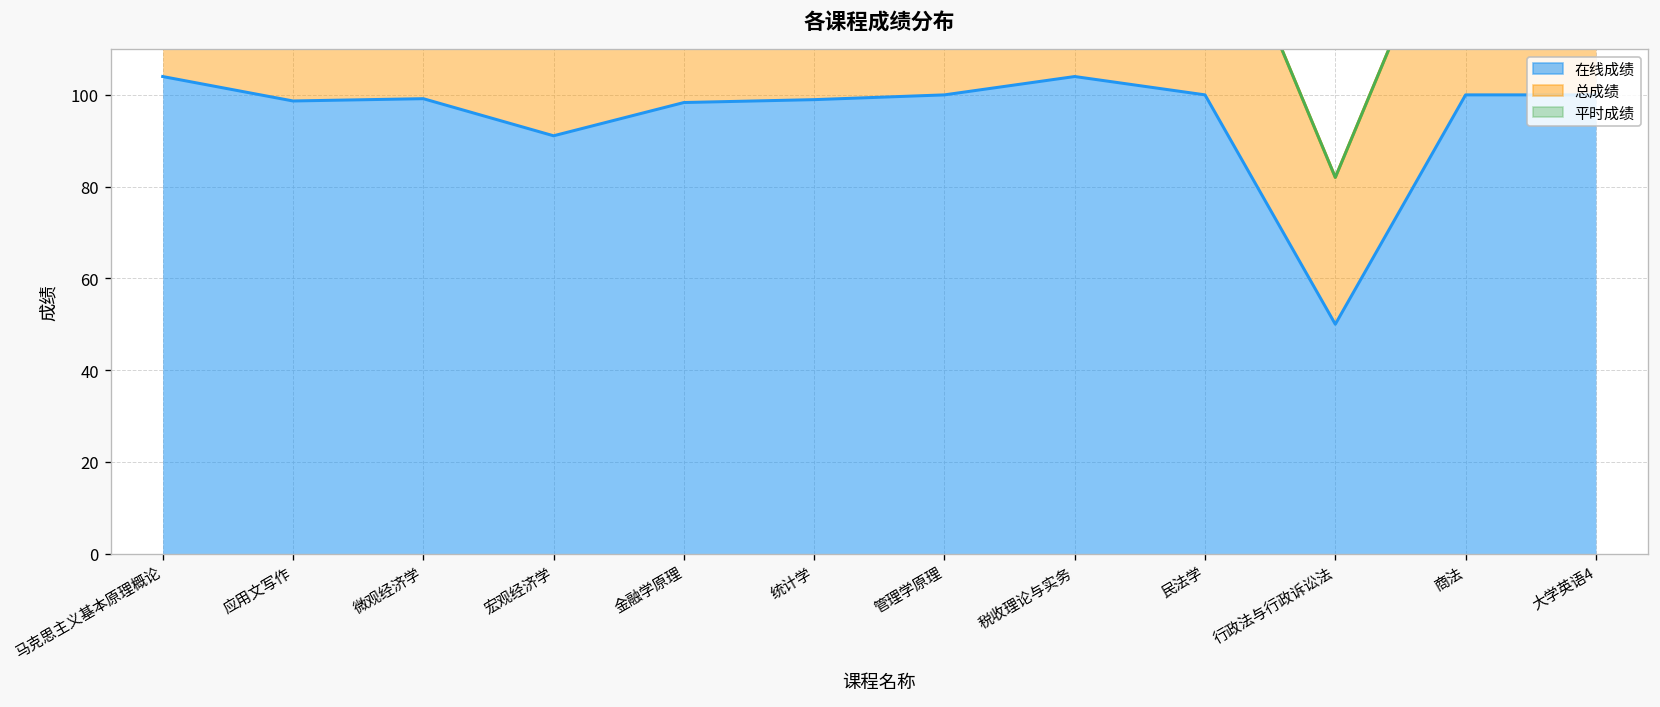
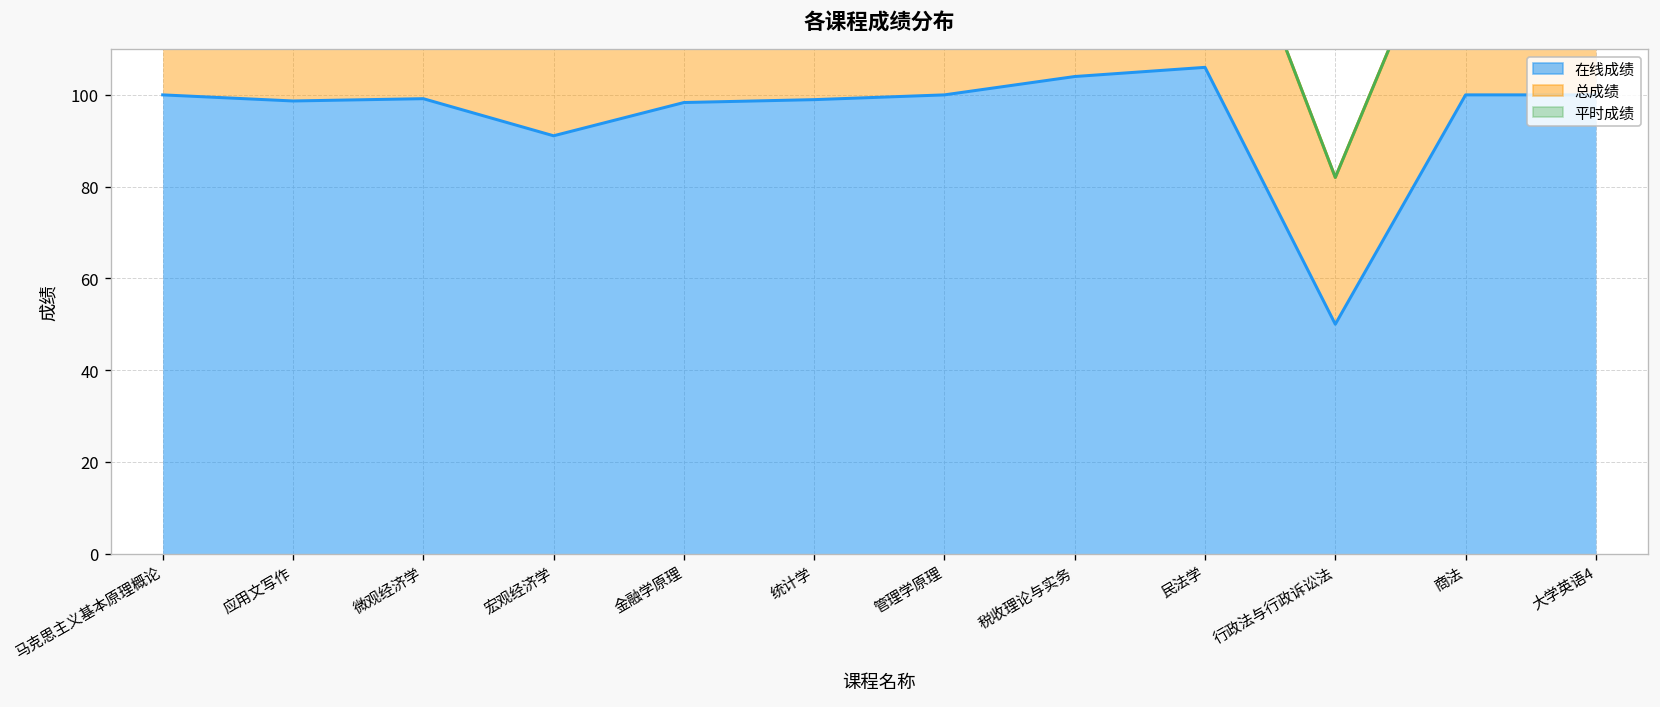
在线成绩, 马克思主义基本原理概论: 104 -> 100
在线成绩, 民法学: 100 -> 106
